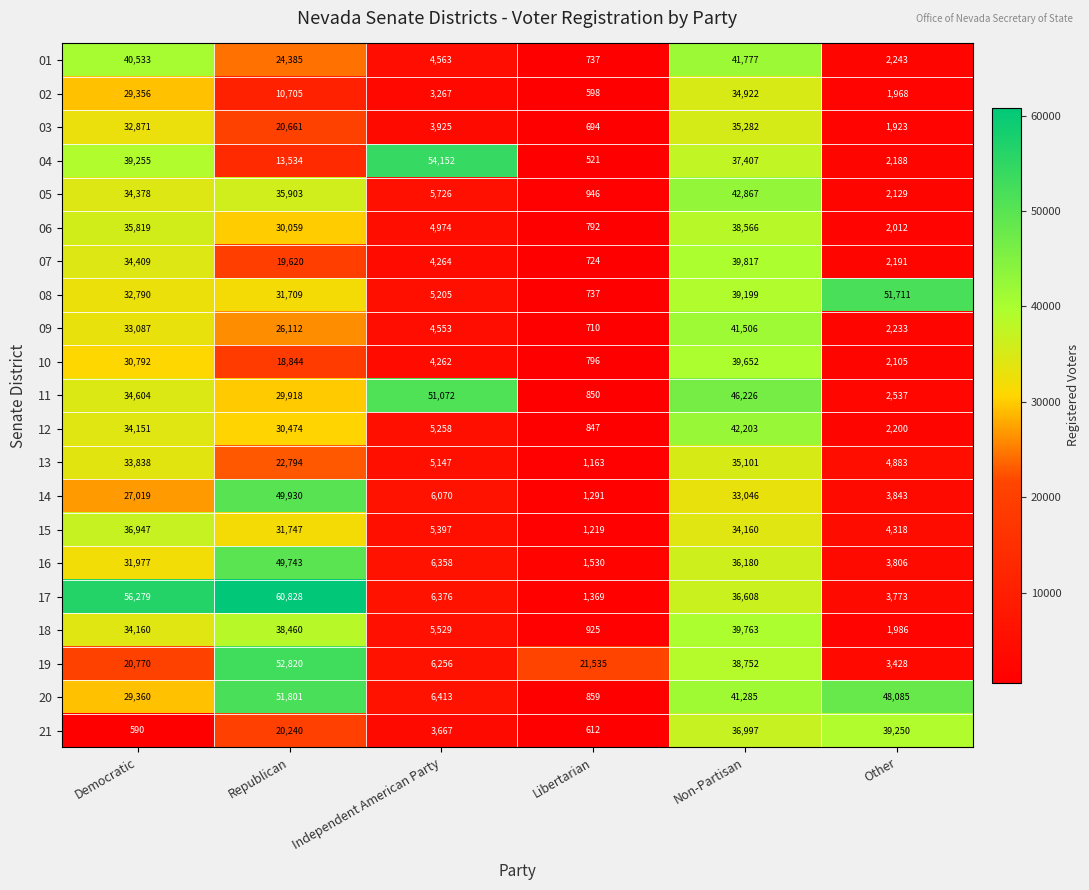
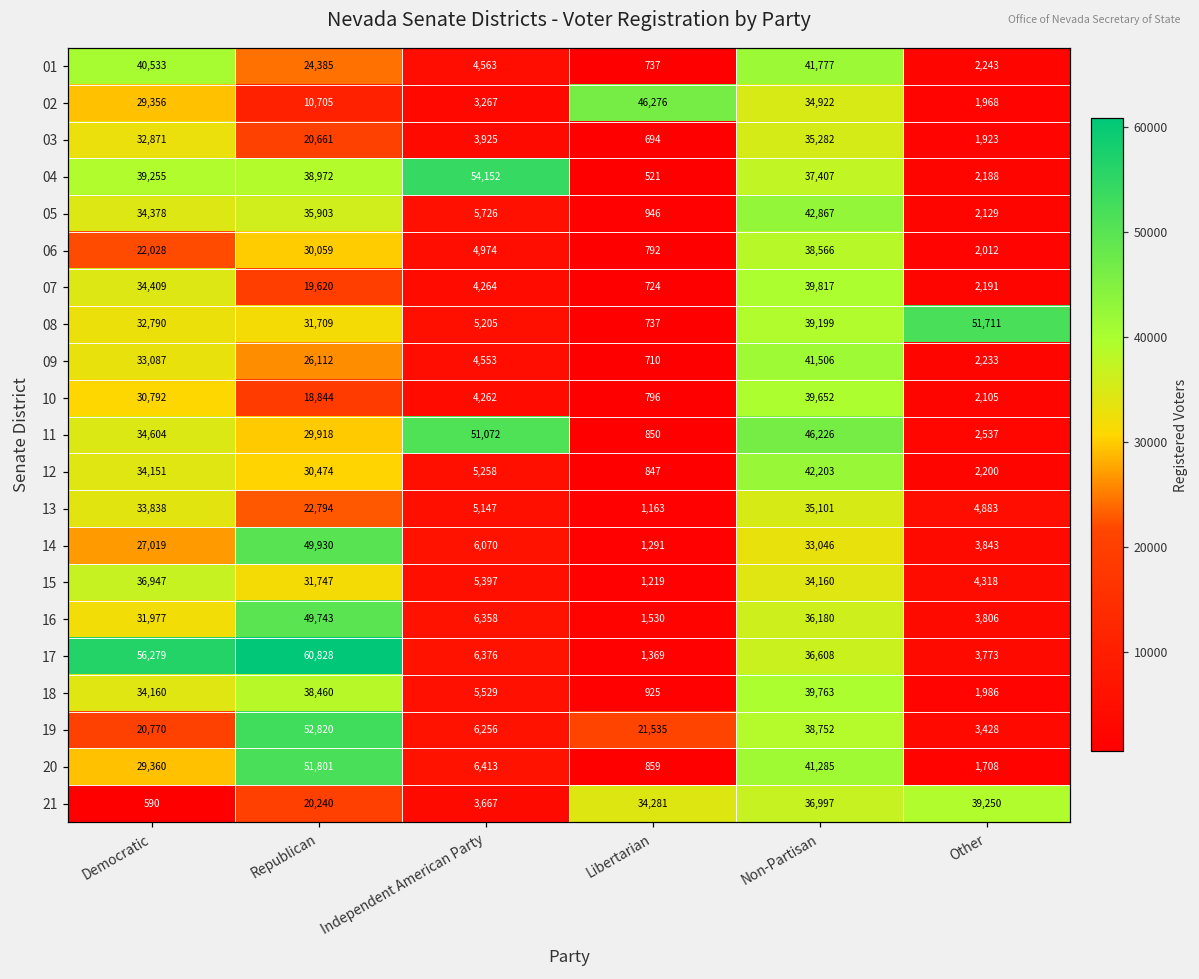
02, Libertarian: 598 -> 46,276
04, Republican: 13,534 -> 38,972
06, Democratic: 35,819 -> 22,028
20, Other: 48,085 -> 1,708
21, Libertarian: 612 -> 34,281
